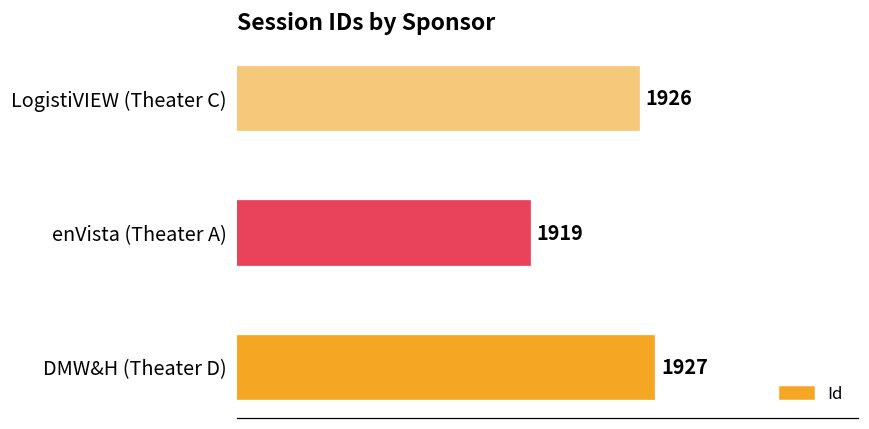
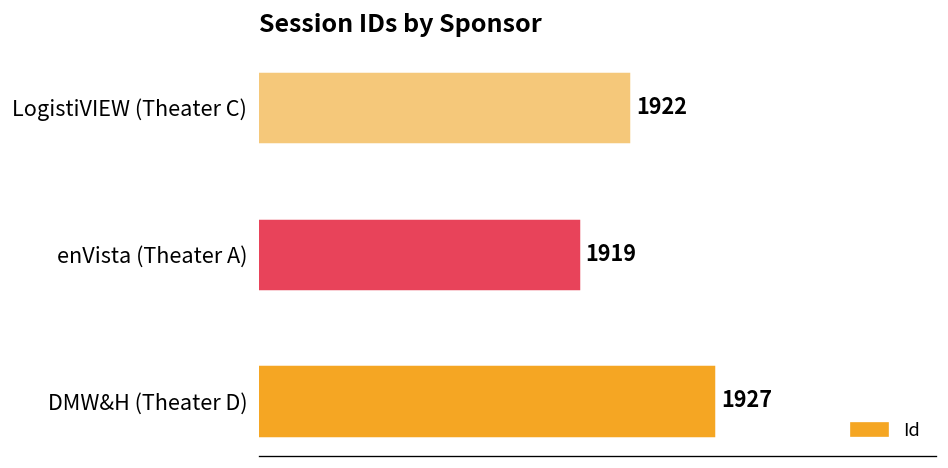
LogistiVIEW (Theater C): 1926 -> 1922
